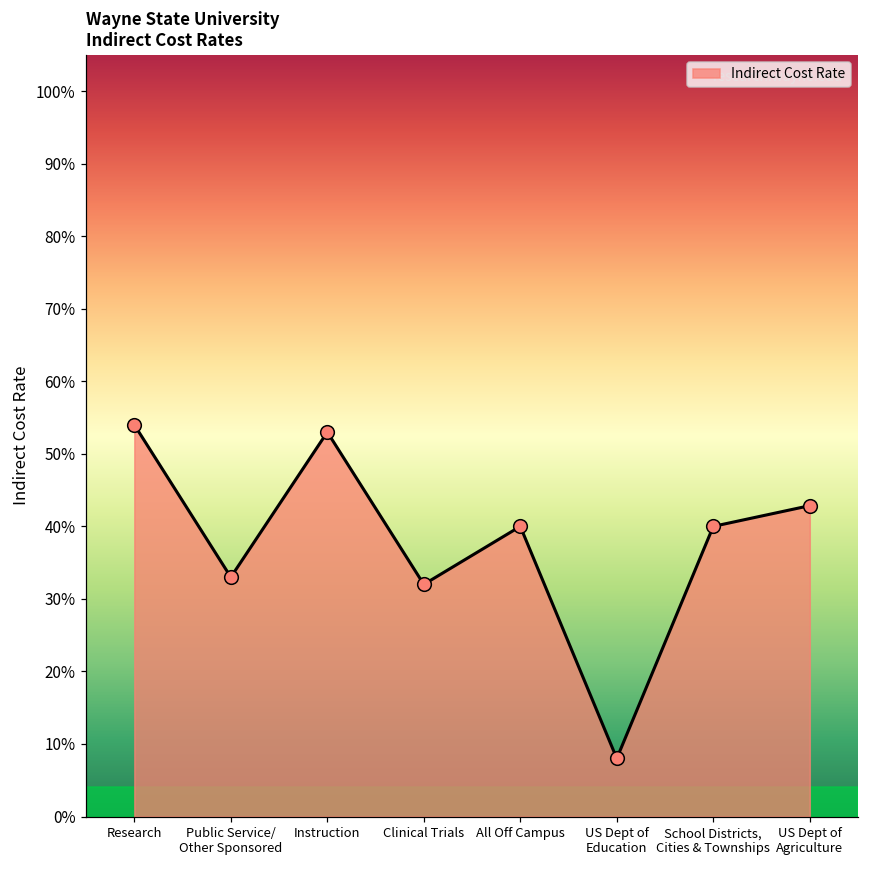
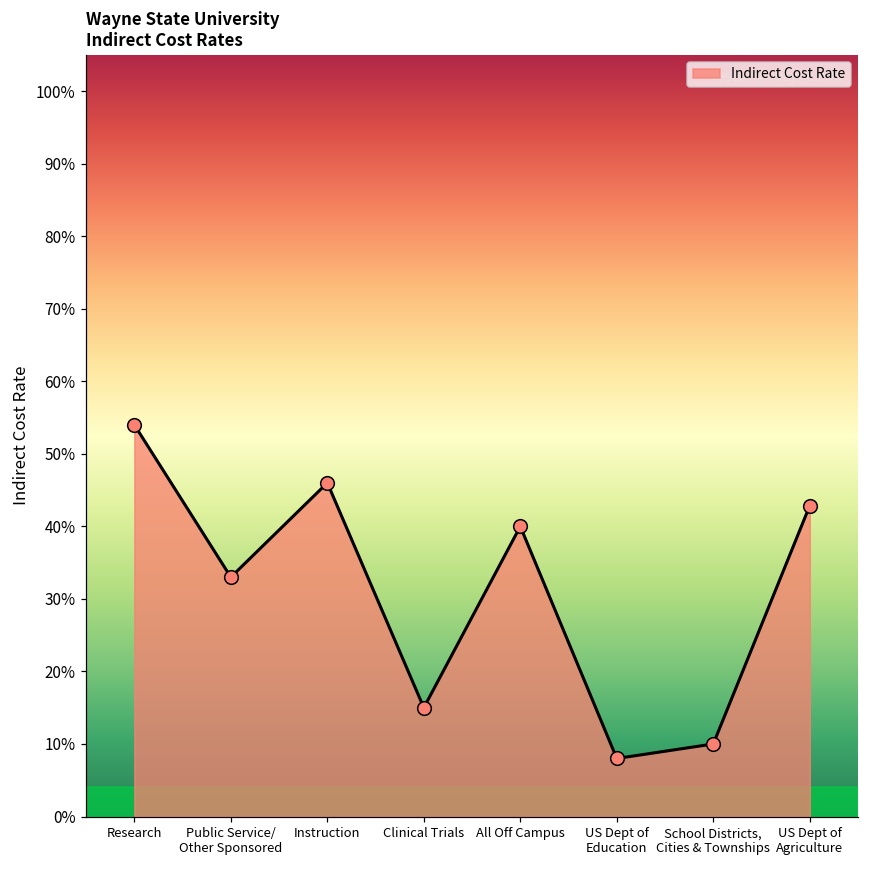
Instruction: 53% -> 46%
Clinical Trials: 32% -> 15%
School Districts, Cities & Townships: 40% -> 10%
